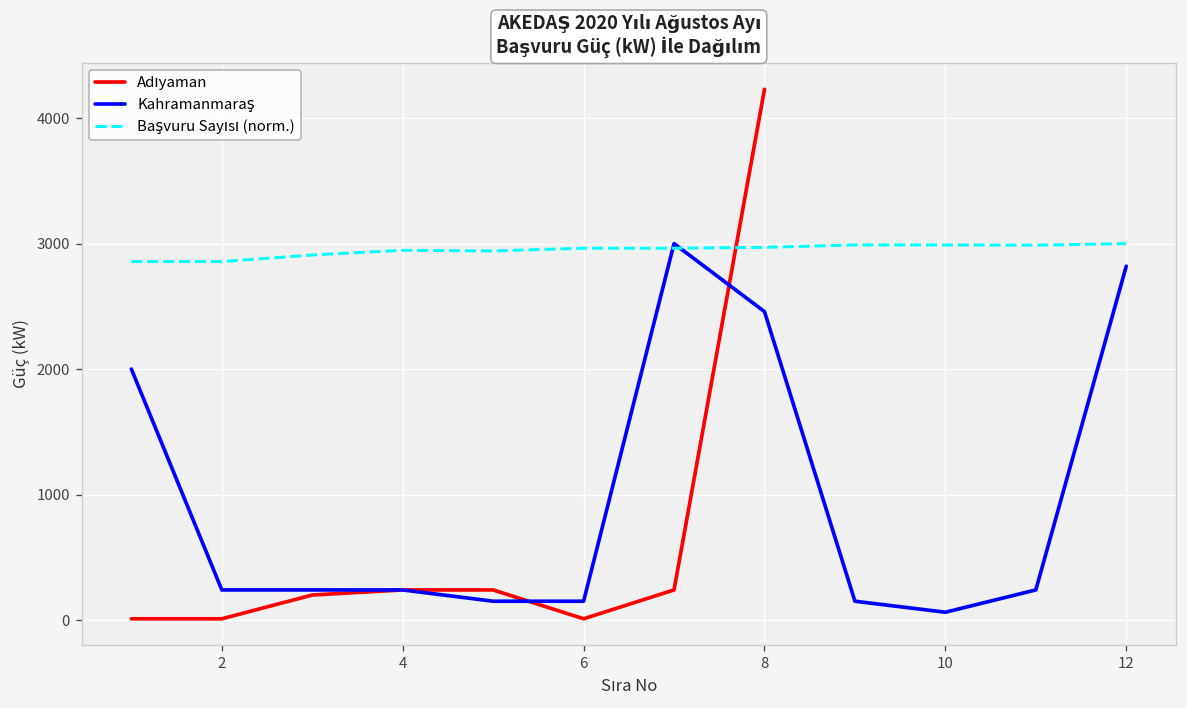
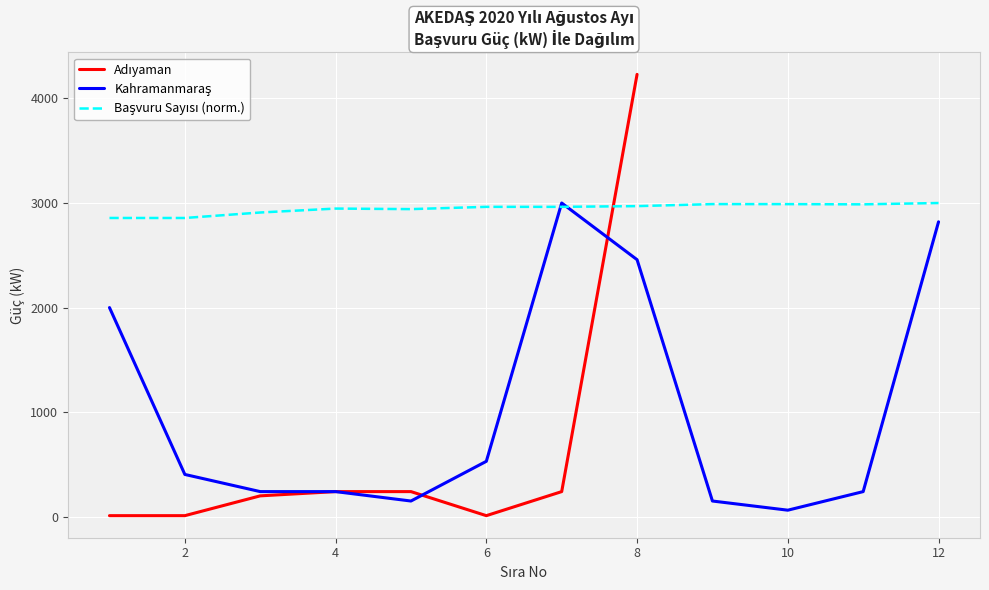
Kahramanmaraş, 2: 240 -> 400
Kahramanmaraş, 6: 150 -> 530
